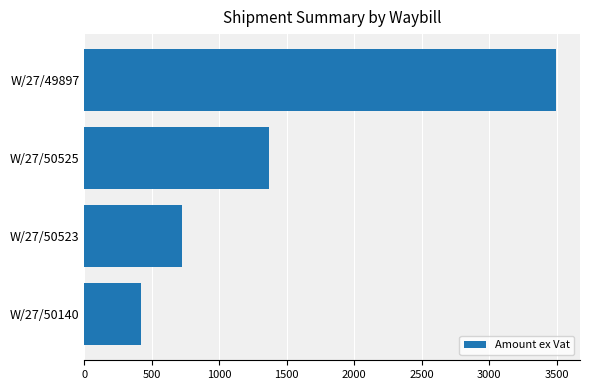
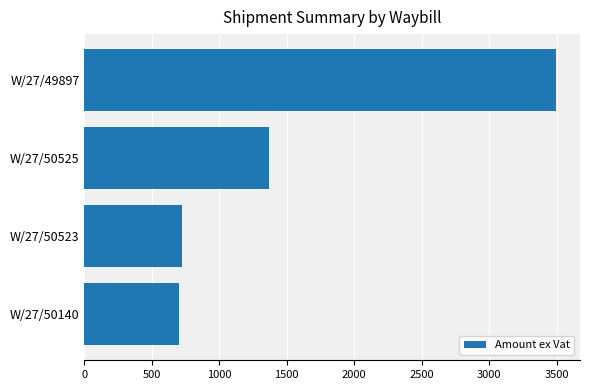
W/27/50140: 420 -> 700
